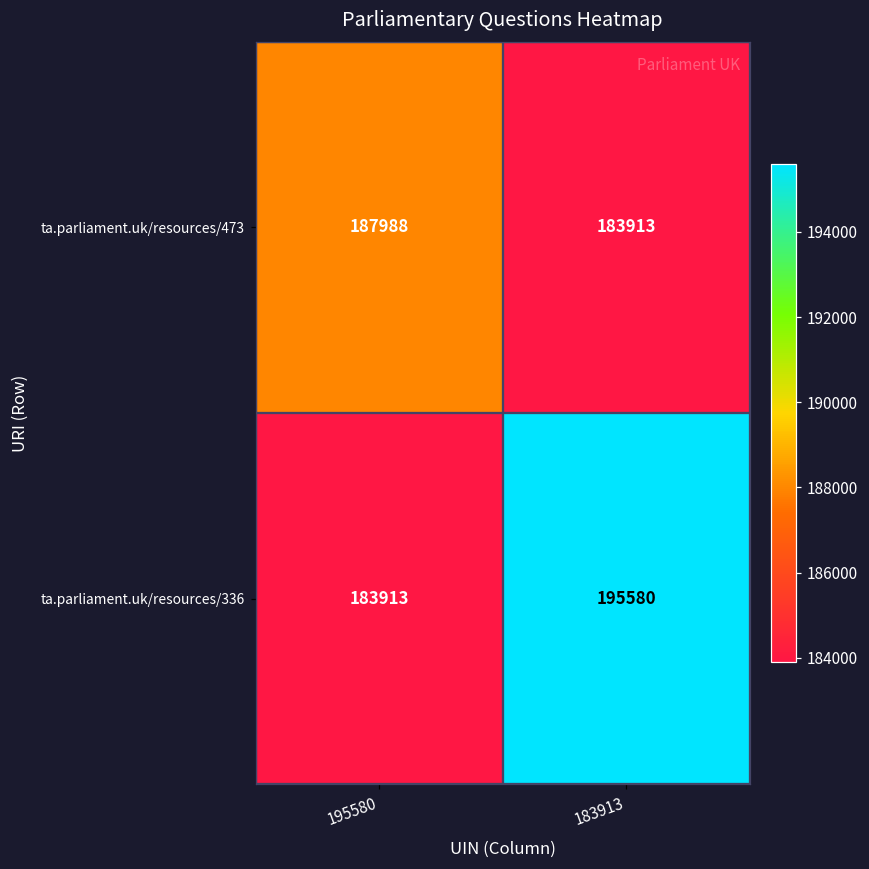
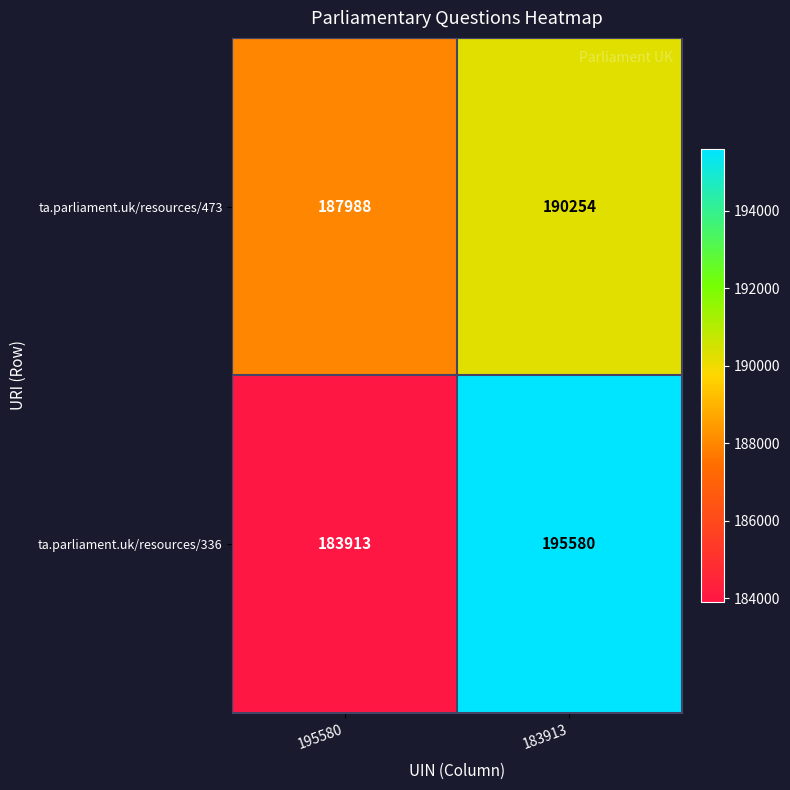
ta.parliament.uk/resources/473, 183913: 183913 -> 190254
